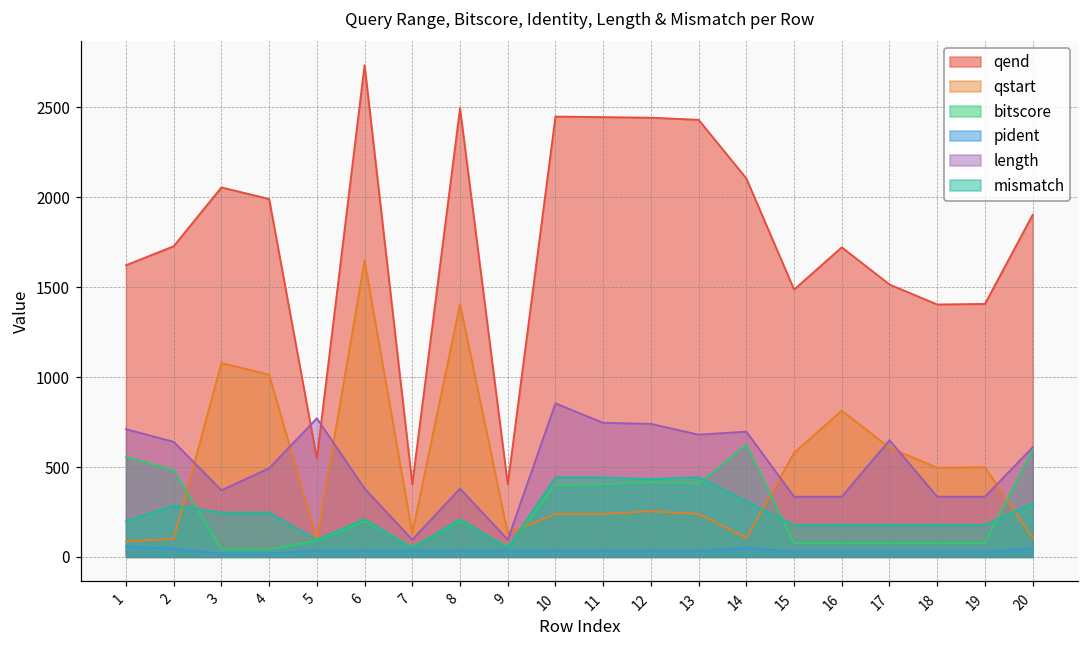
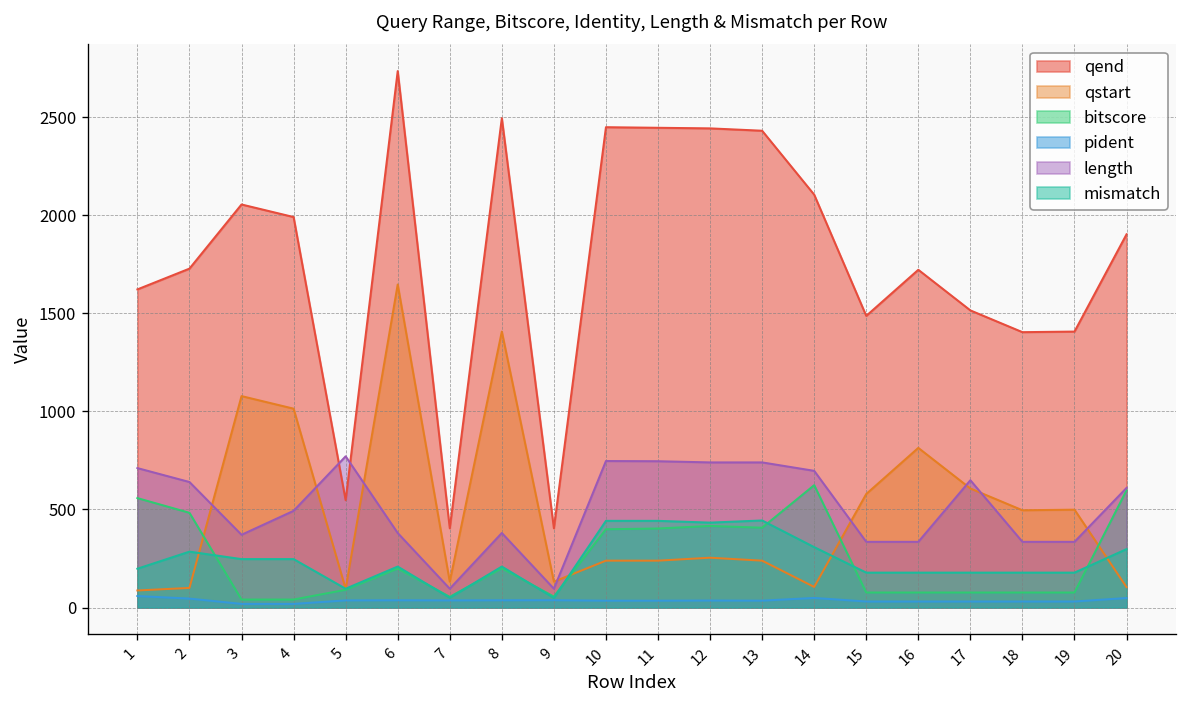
length, 10: 850 -> 750
length, 13: 680 -> 740
